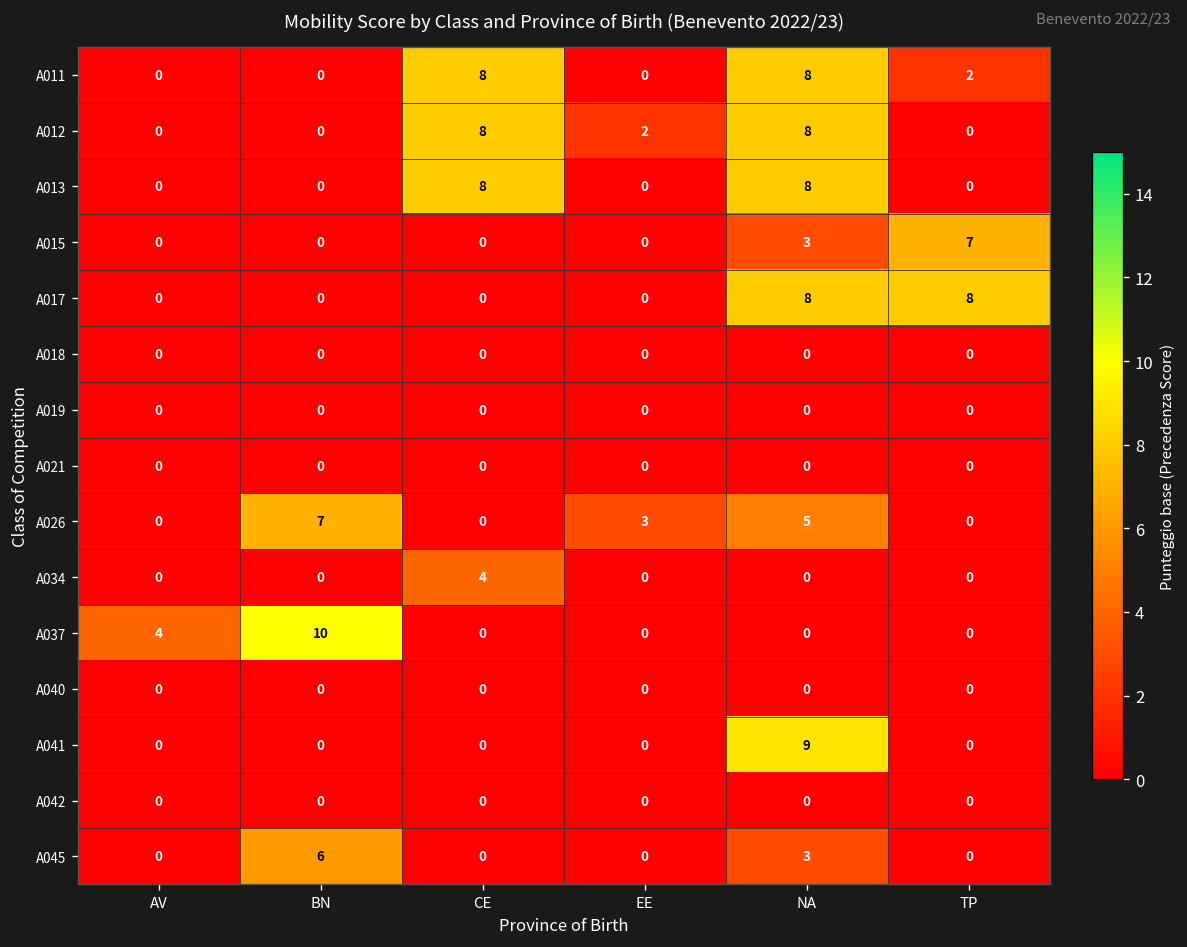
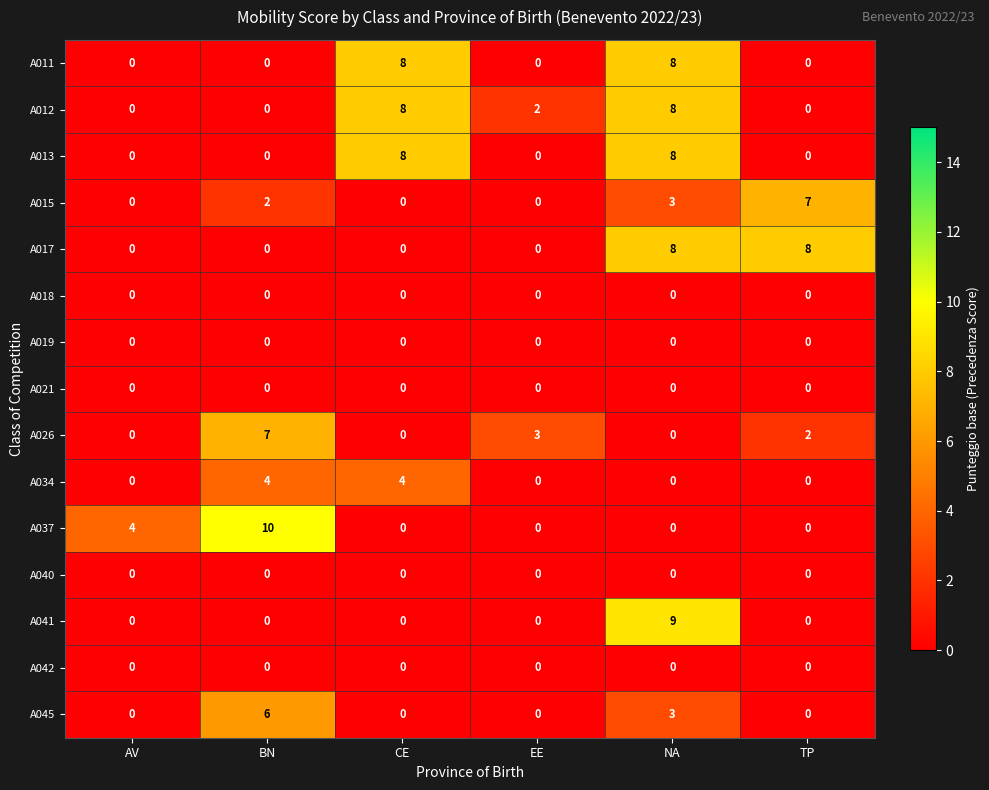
A011, TP: 2 -> 0
A015, BN: 0 -> 2
A026, NA: 5 -> 0
A026, TP: 0 -> 2
A034, BN: 0 -> 4
